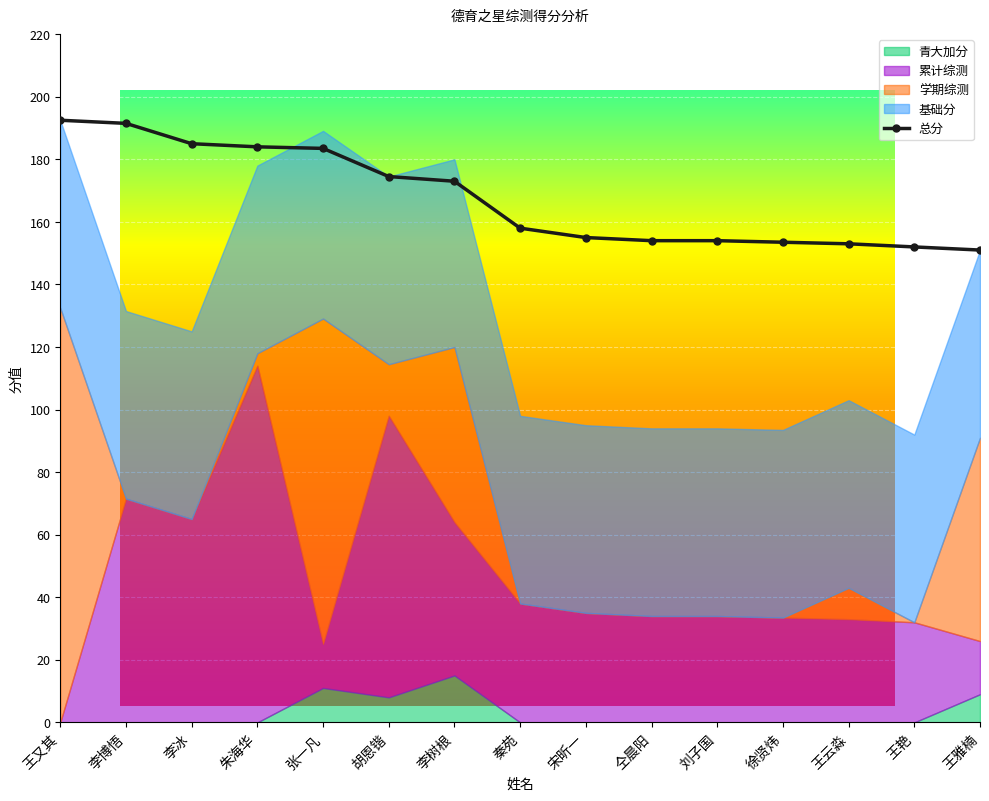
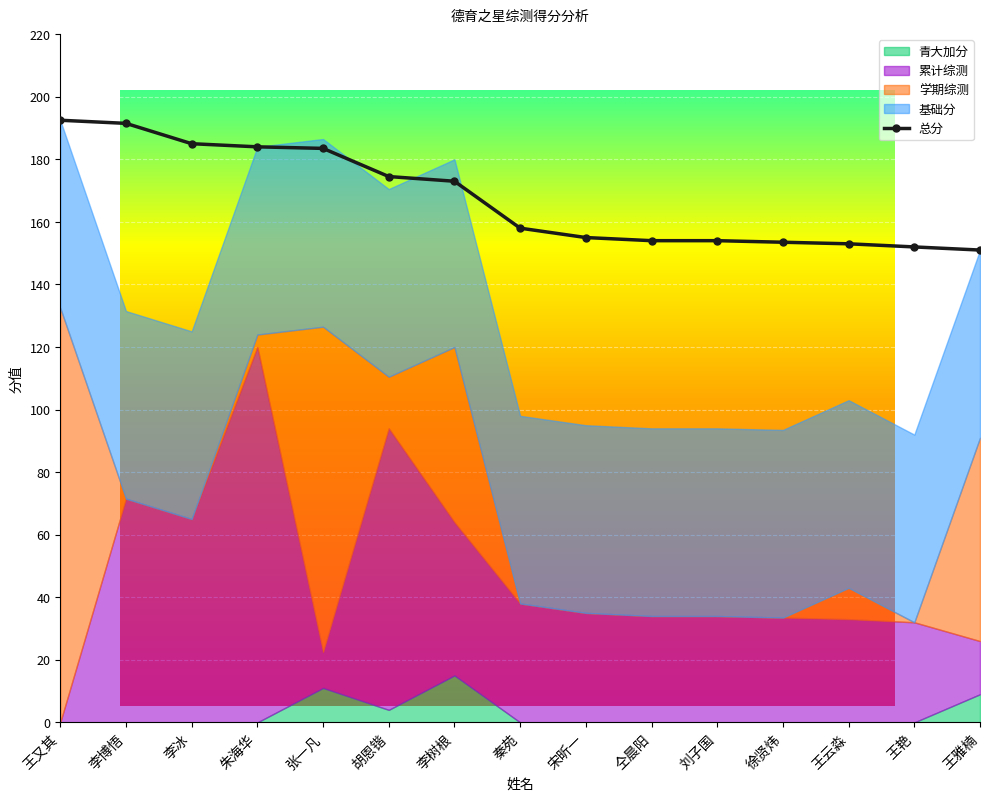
德育之星综测得分分析, 累计综测, 朱海华: 114 -> 120
德育之星综测得分分析, 累计综测, 张一凡: 14 -> 12
德育之星综测得分分析, 青大加分, 胡恩锴: 8 -> 4
